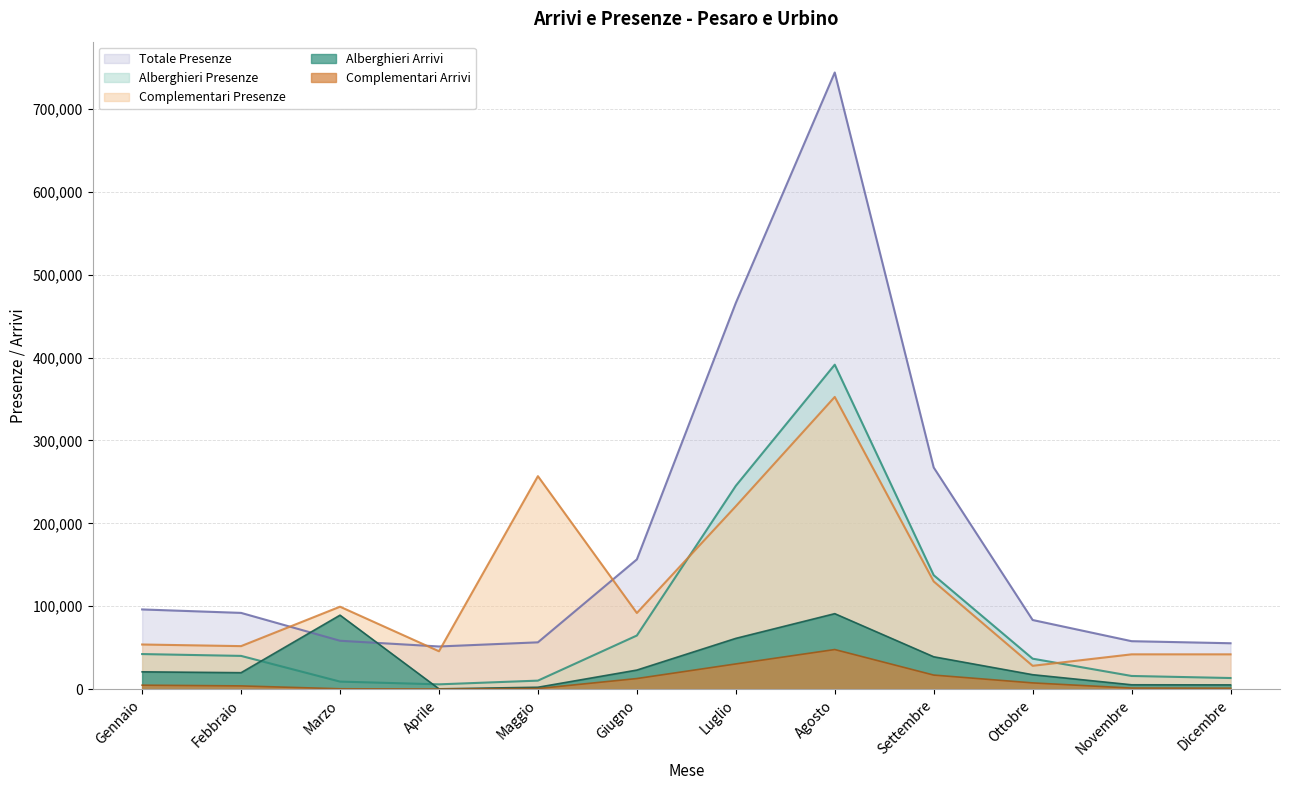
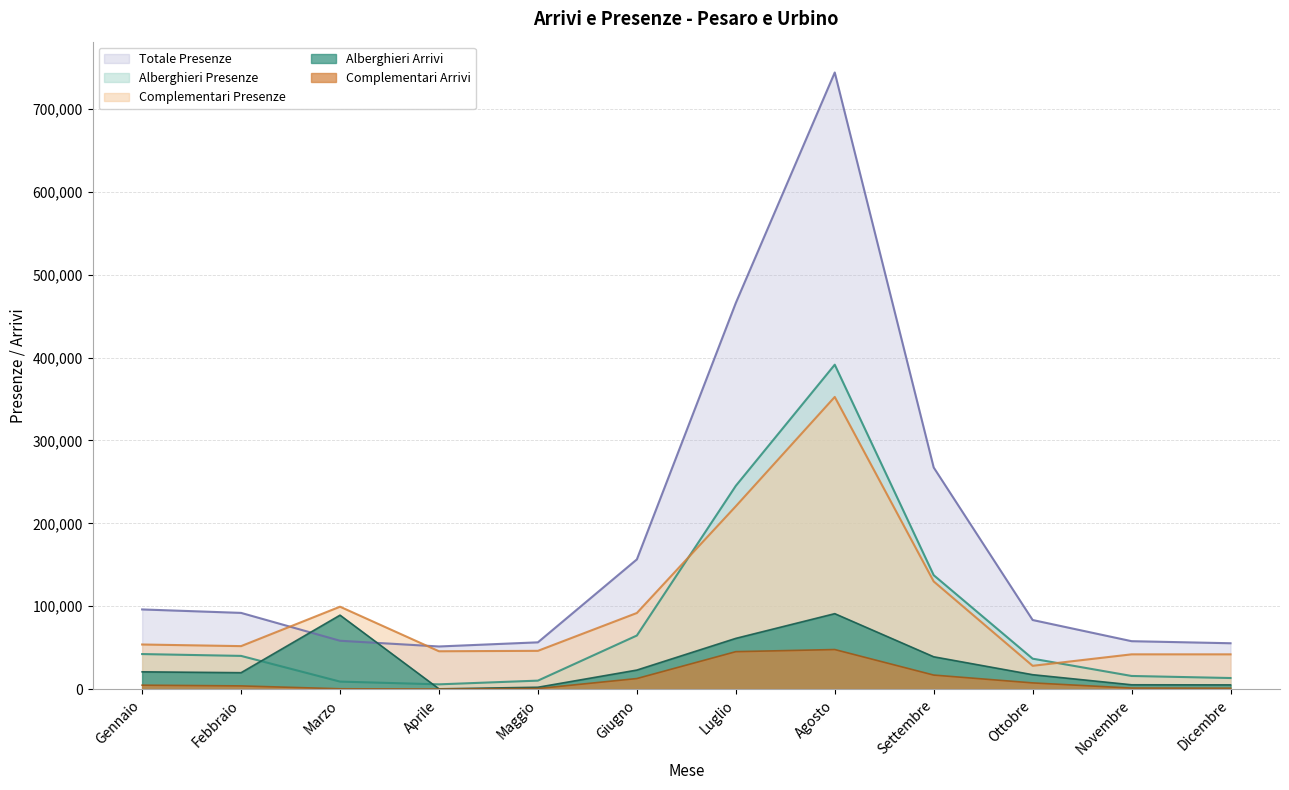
Complementari Presenze, Maggio: 260,000 -> 50,000
Complementari Arrivi, Luglio: 30,000 -> 50,000
